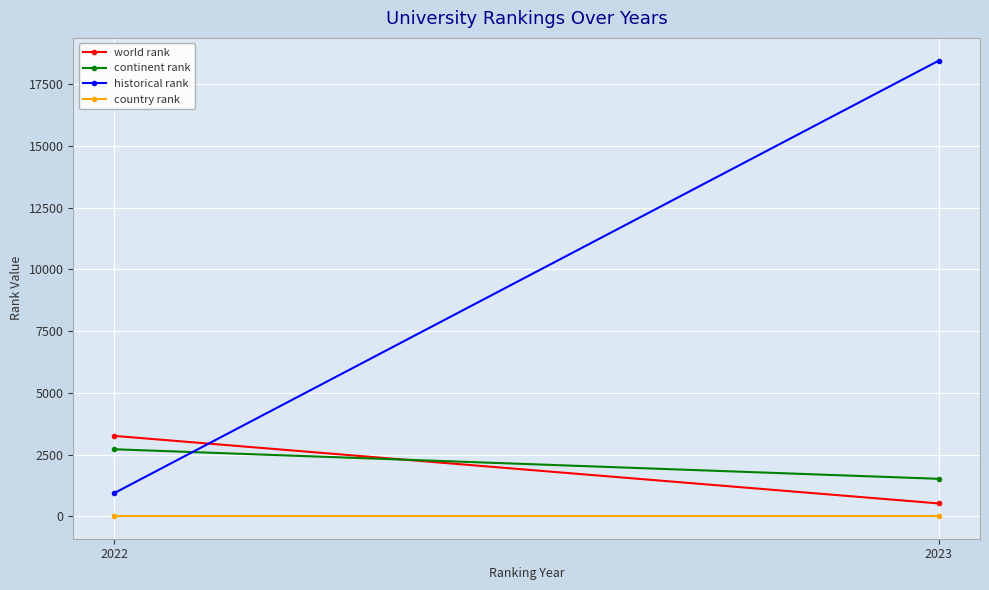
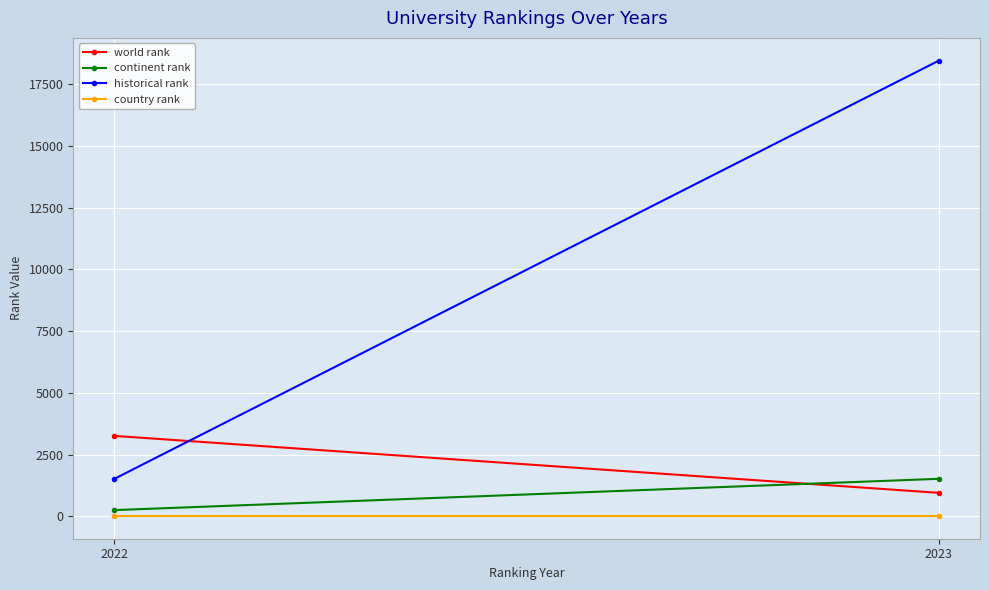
continent rank, 2022: 2700 -> 300
historical rank, 2022: 900 -> 1500
world rank, 2023: 500 -> 1000
